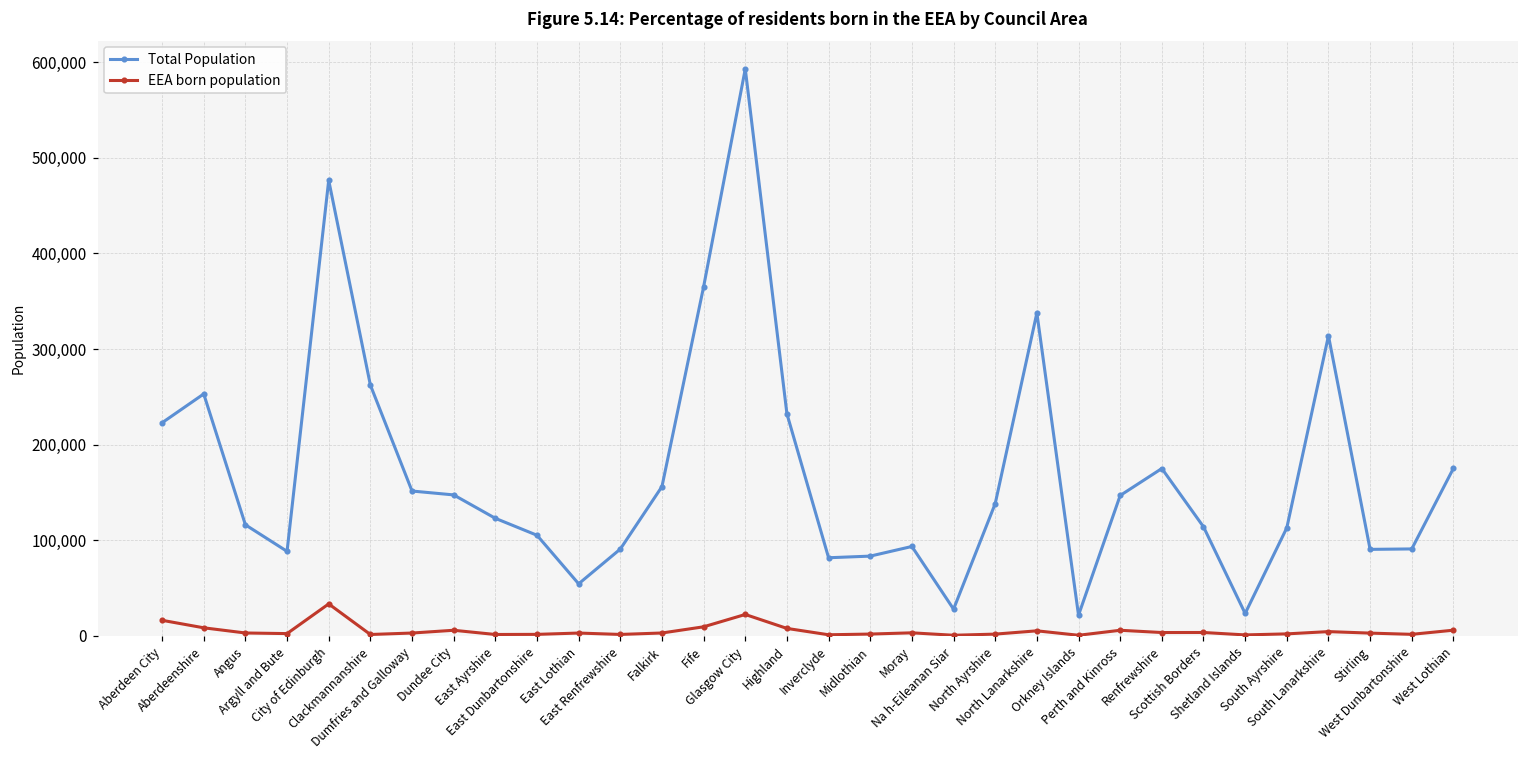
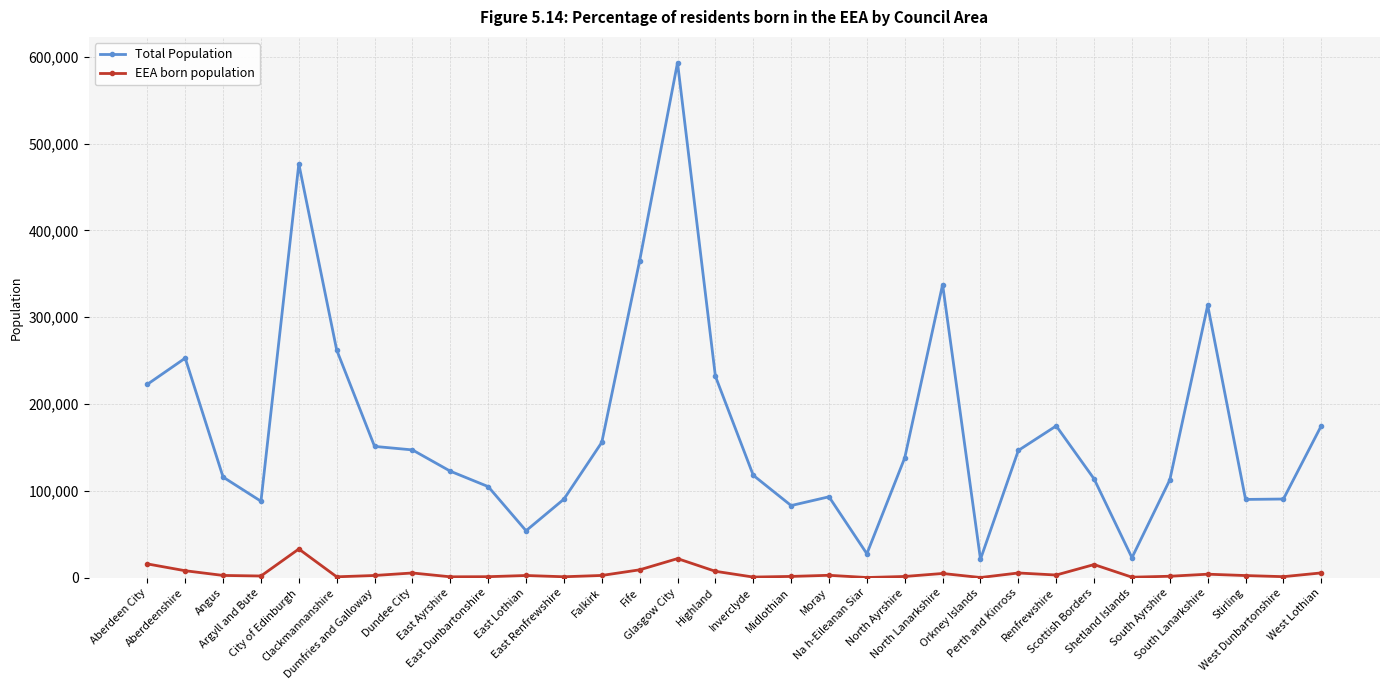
Total Population, Inverclyde: 80,000 -> 120,000
EEA born population, Scottish Borders: 0 -> 20,000
